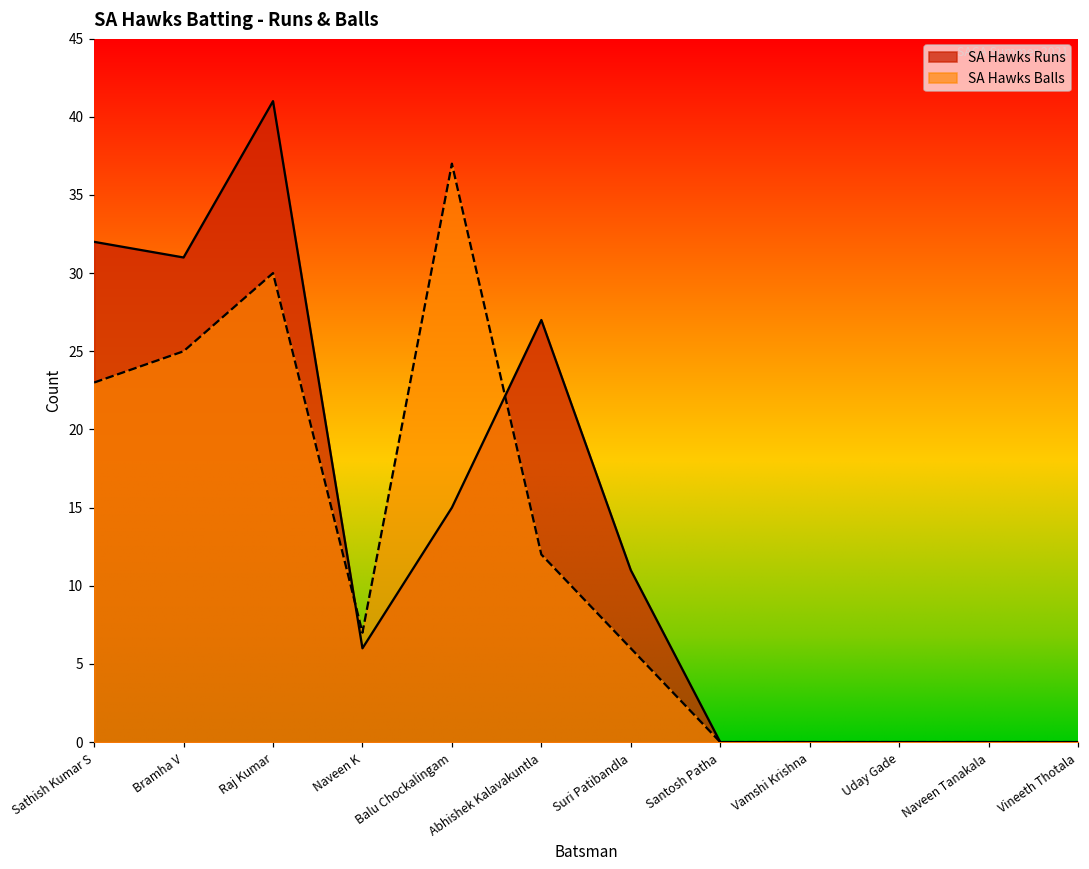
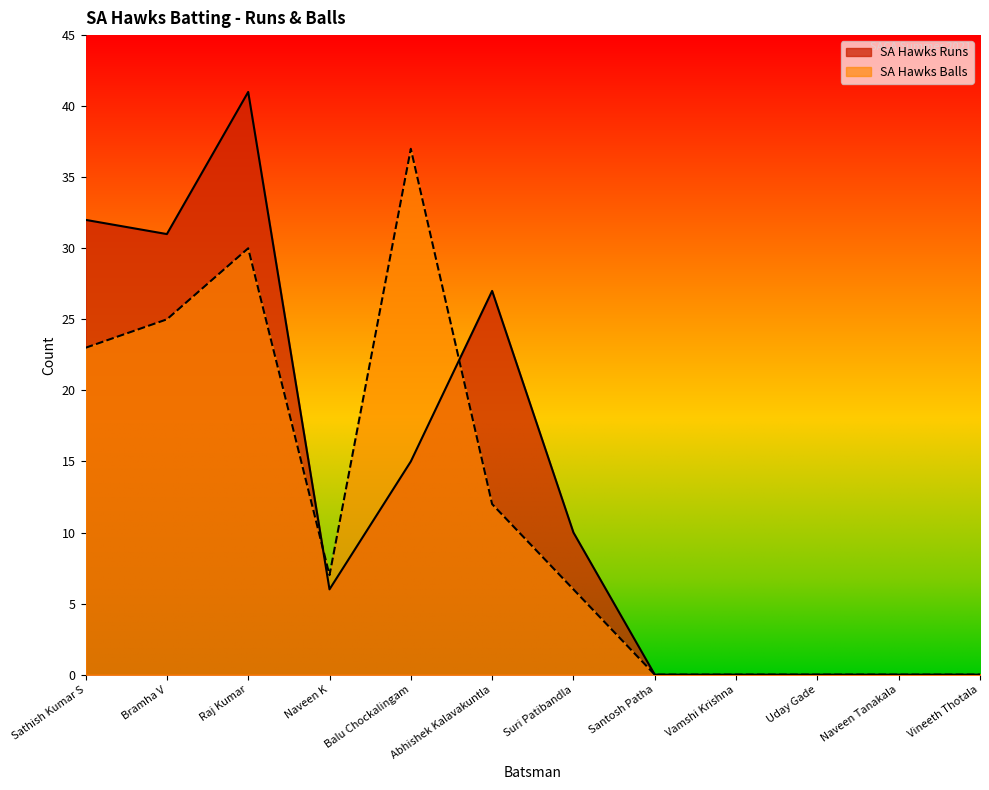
SA Hawks Runs, Suri Patibandla: 11 -> 10
